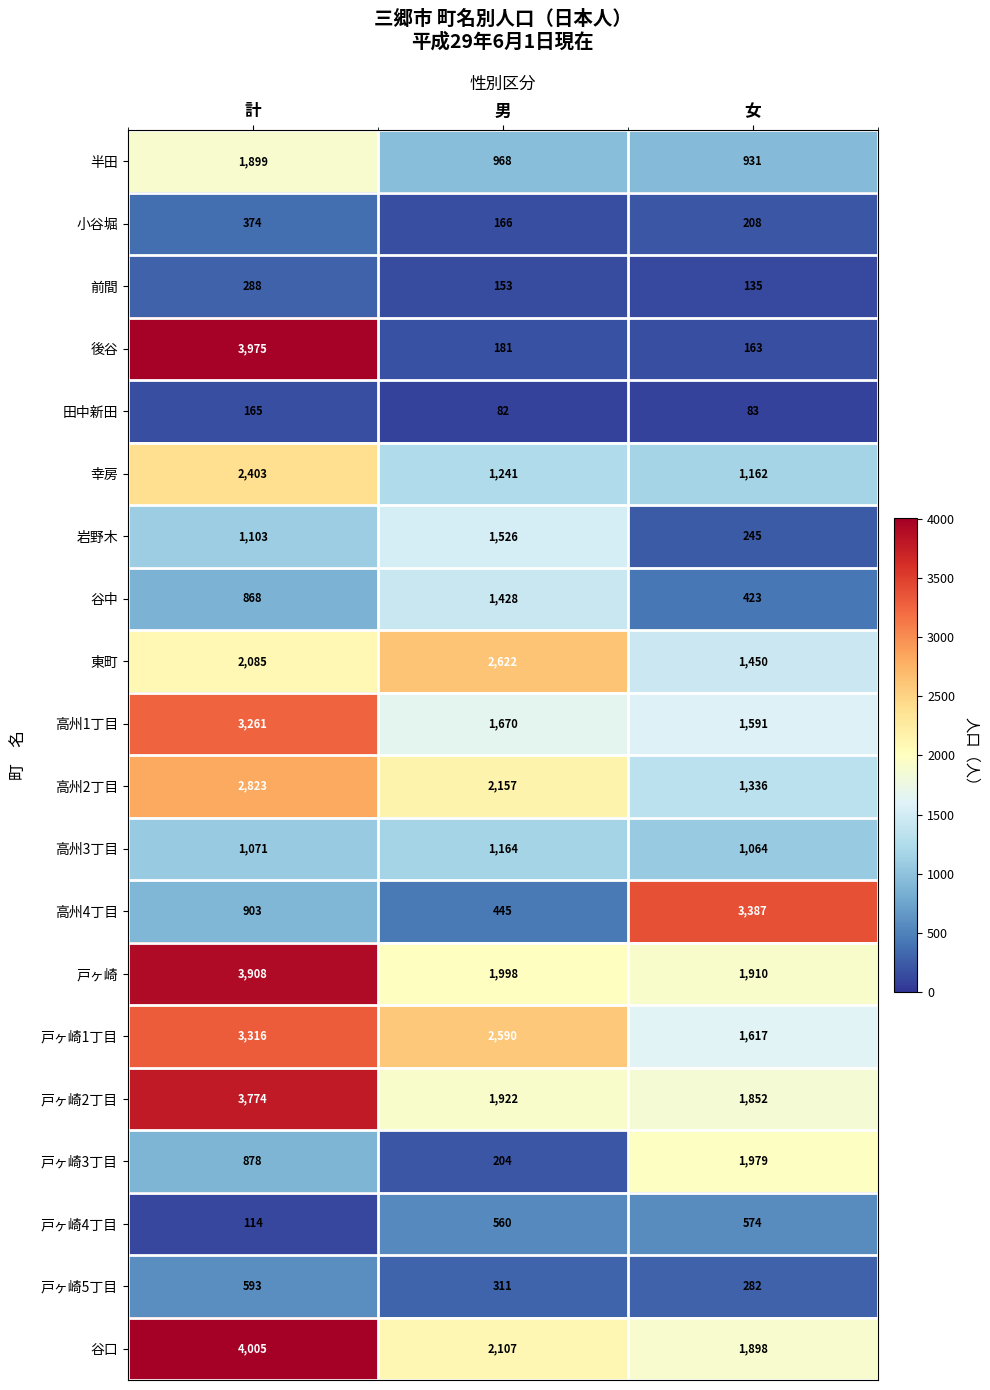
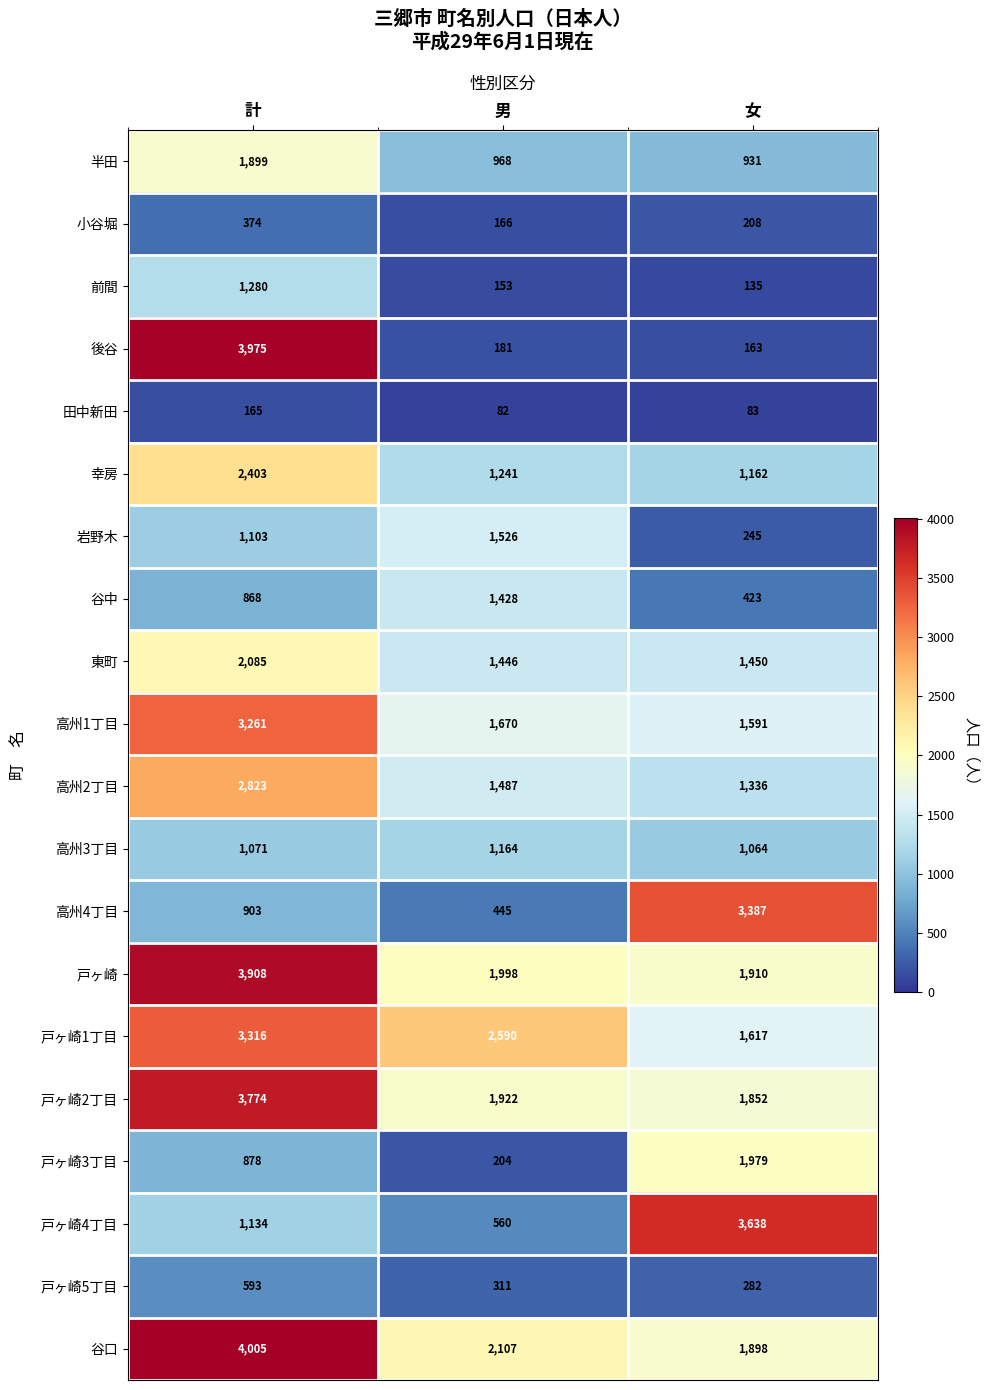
前間, 計: 288 -> 1,280
東町, 男: 2,622 -> 1,446
高州2丁目, 男: 2,157 -> 1,487
戸ヶ崎4丁目, 計: 114 -> 1,134
戸ヶ崎4丁目, 女: 574 -> 3,638
